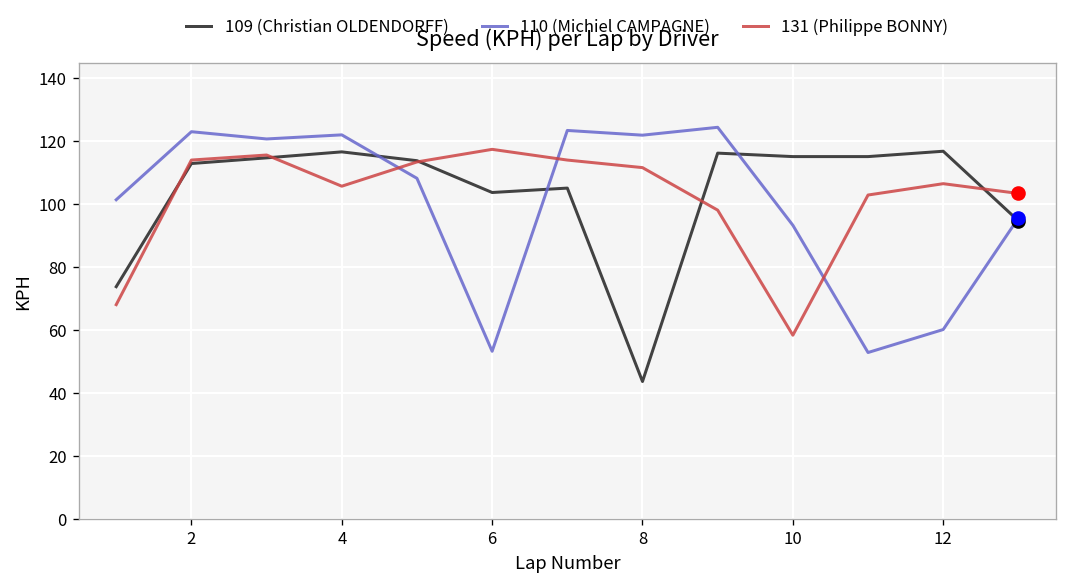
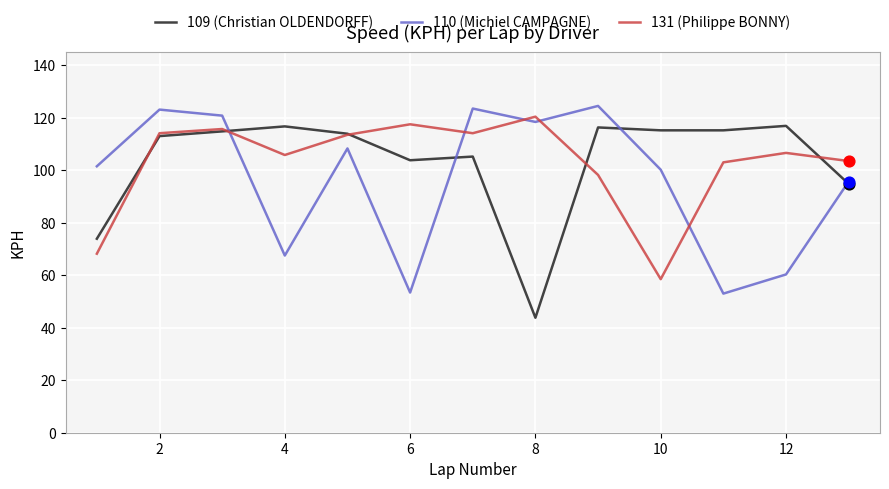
110 (Michiel CAMPAGNE), 4: 122 -> 68
110 (Michiel CAMPAGNE), 8: 122 -> 118
131 (Philippe BONNY), 8: 112 -> 120
110 (Michiel CAMPAGNE), 10: 93 -> 100
